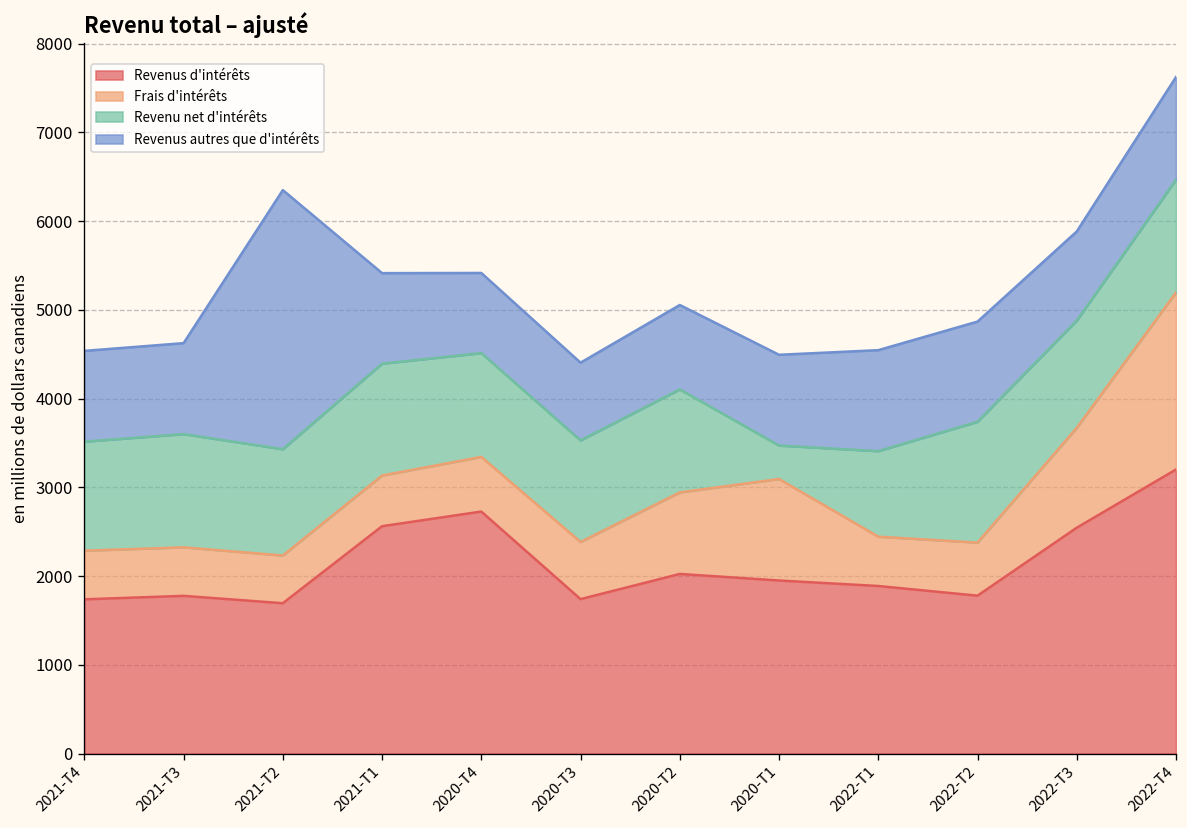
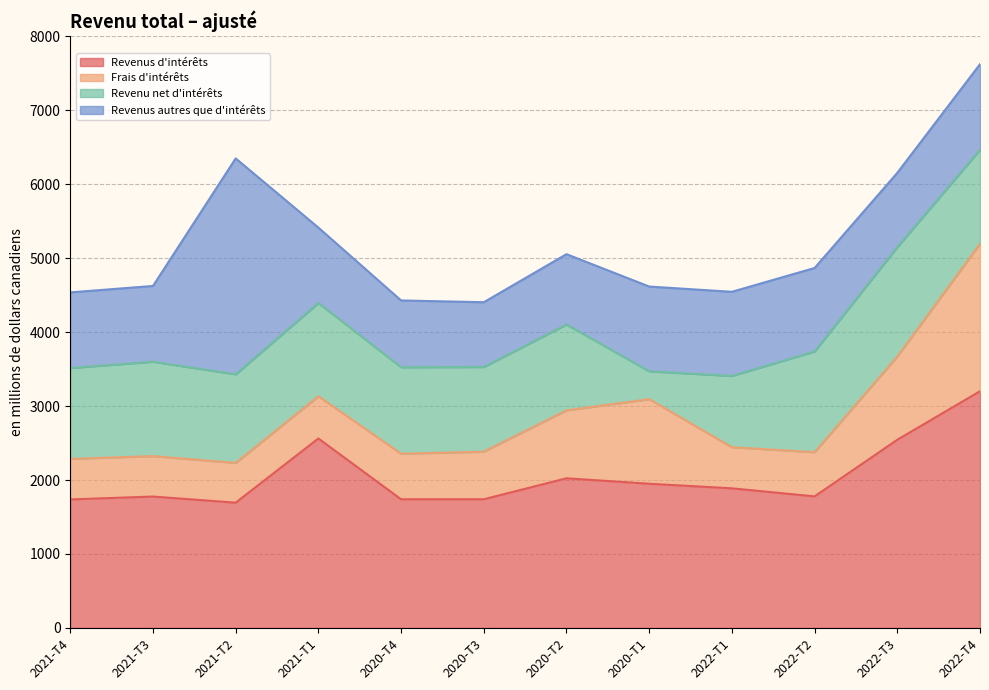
Revenus d'intérêts, 2020-T4: 2700 -> 1700
Revenus autres que d'intérêts, 2020-T1: 1000 -> 1100
Revenu net d'intérêts, 2022-T3: 1200 -> 1500
